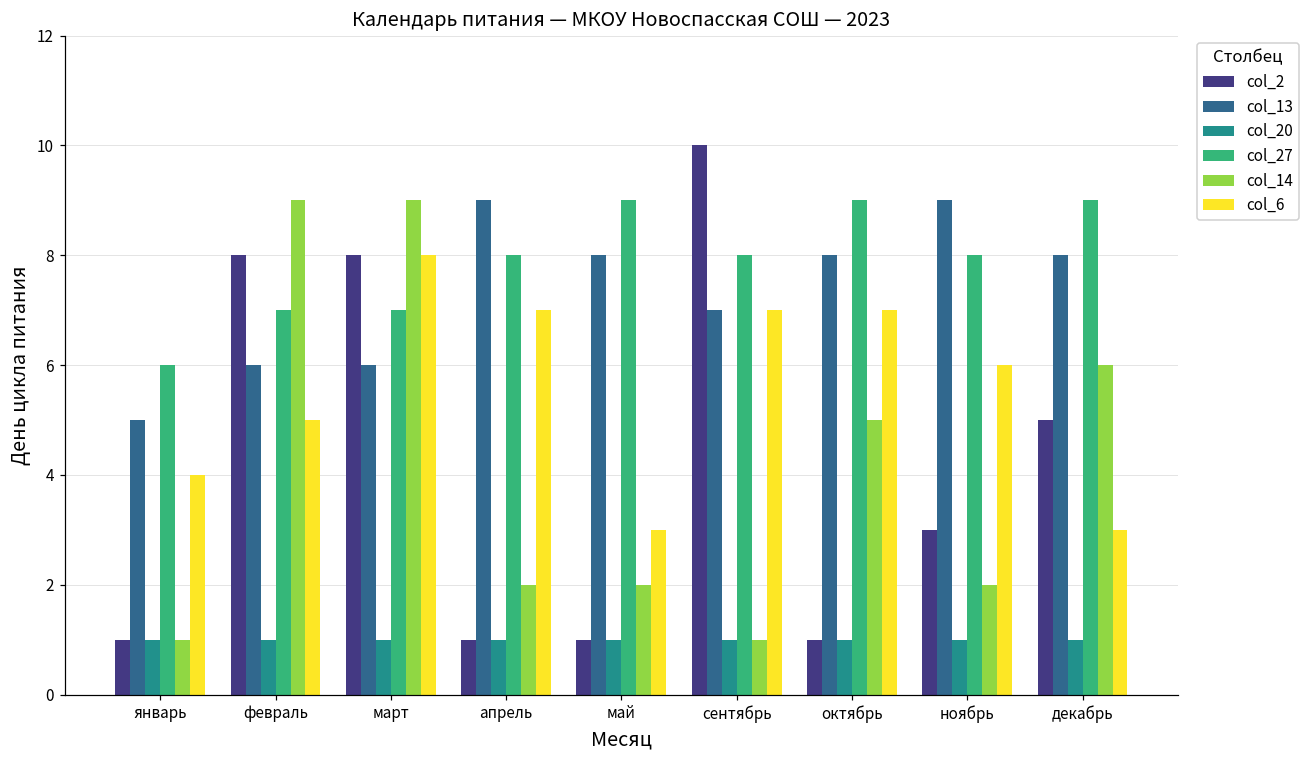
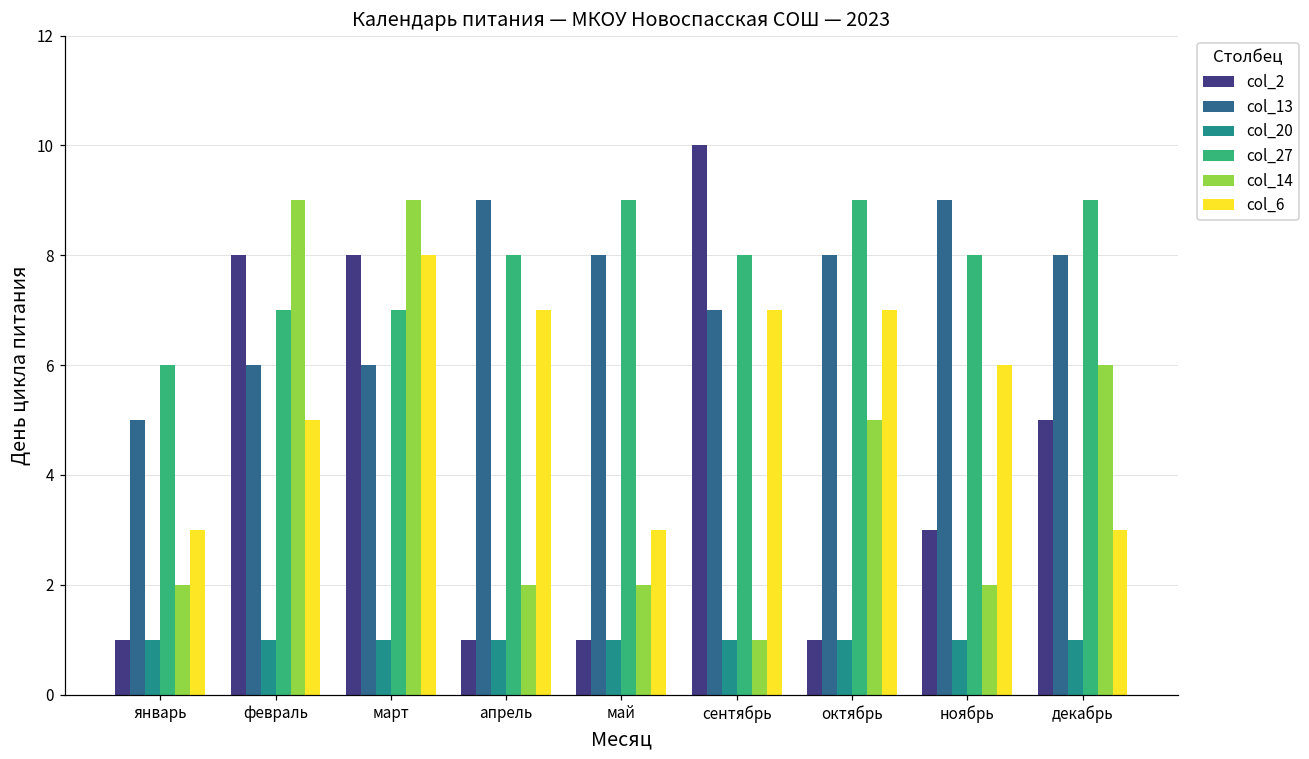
col_14, январь: 1 -> 2
col_6, январь: 4 -> 3
